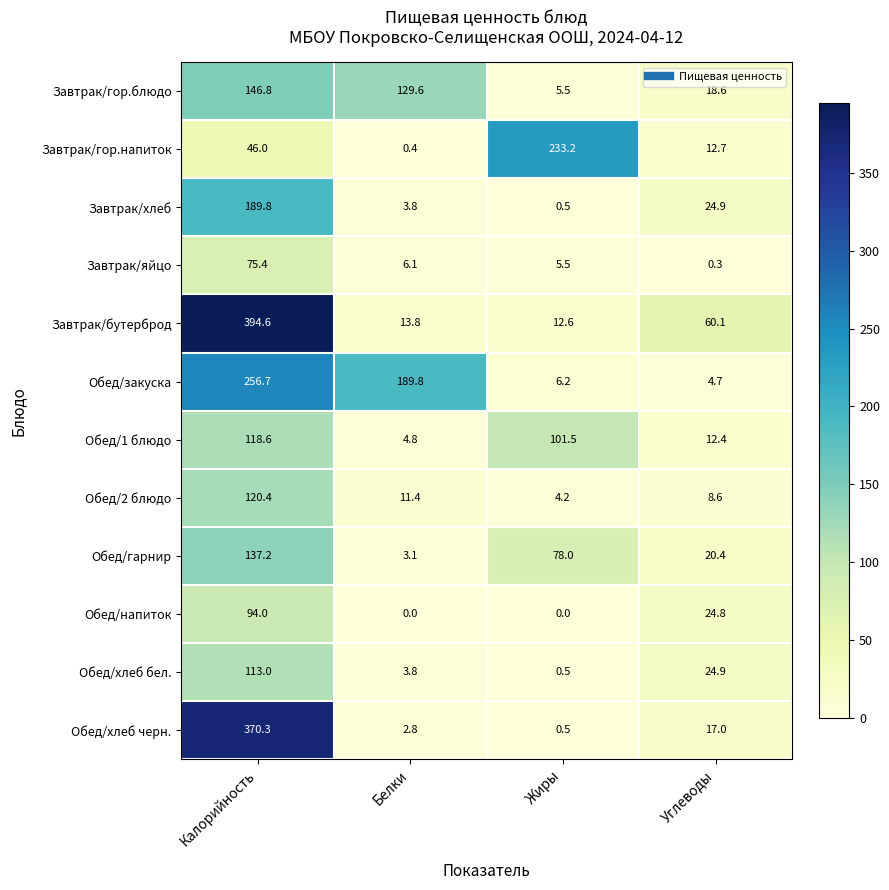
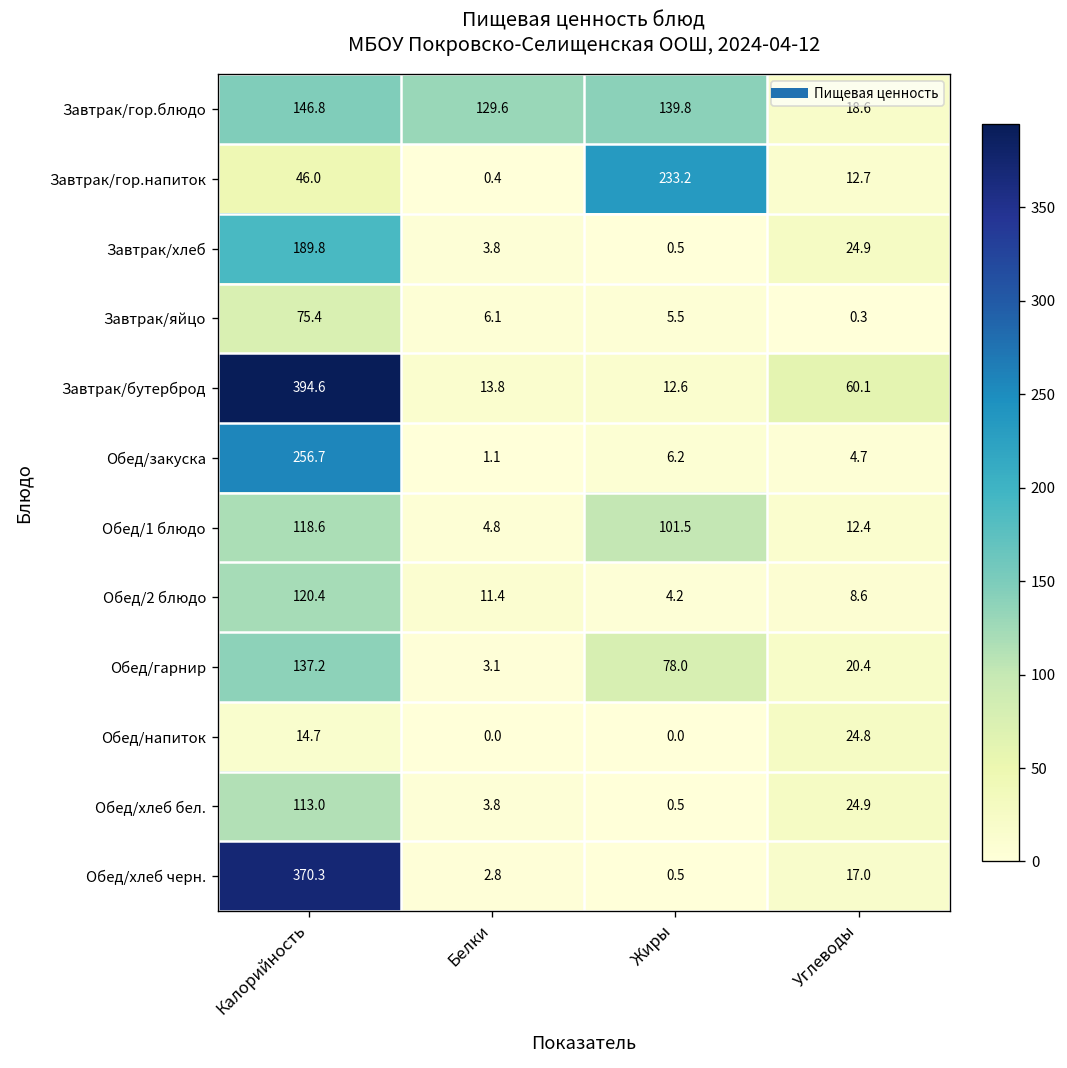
Завтрак/гор.блюдо, Жиры: 5.5 -> 139.8
Обед/закуска, Белки: 189.8 -> 1.1
Обед/напиток, Калорийность: 94.0 -> 14.7
